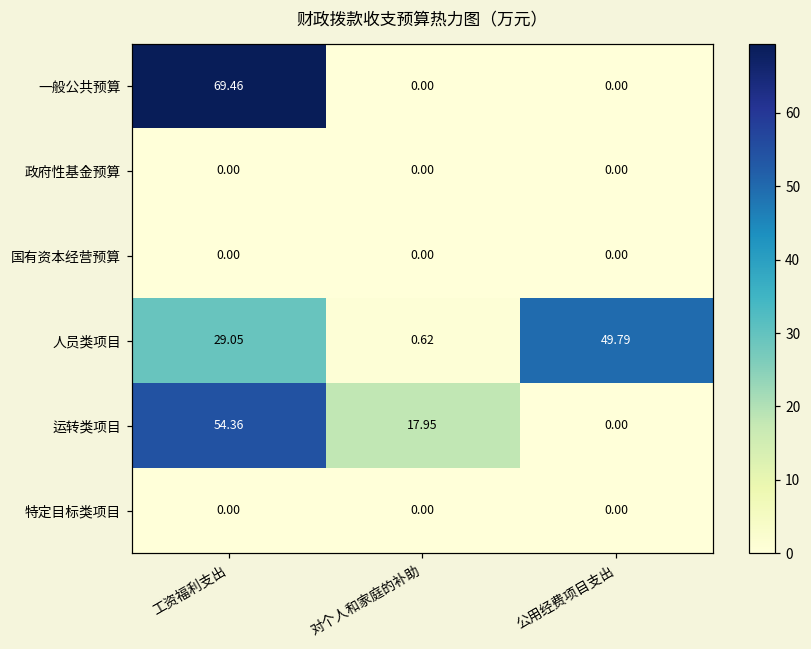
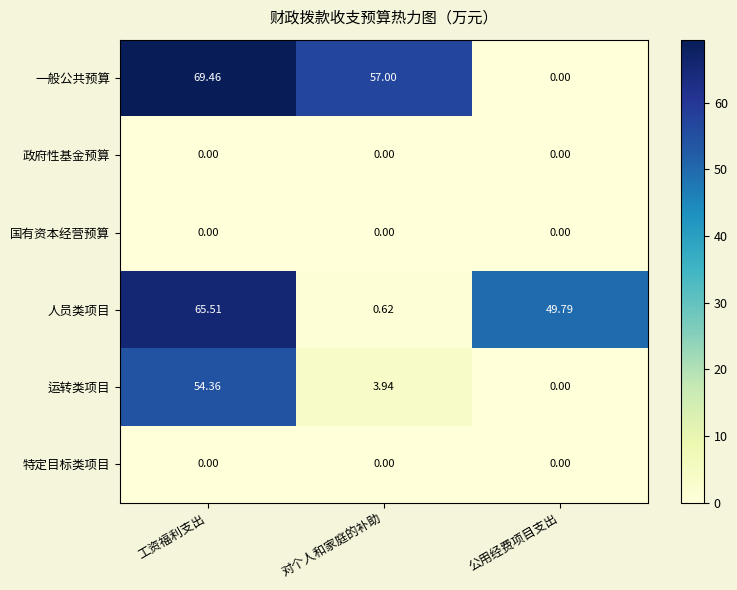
一般公共预算, 对个人和家庭的补助: 0.00 -> 57.00
人员类项目, 工资福利支出: 29.05 -> 65.51
运转类项目, 对个人和家庭的补助: 17.95 -> 3.94
